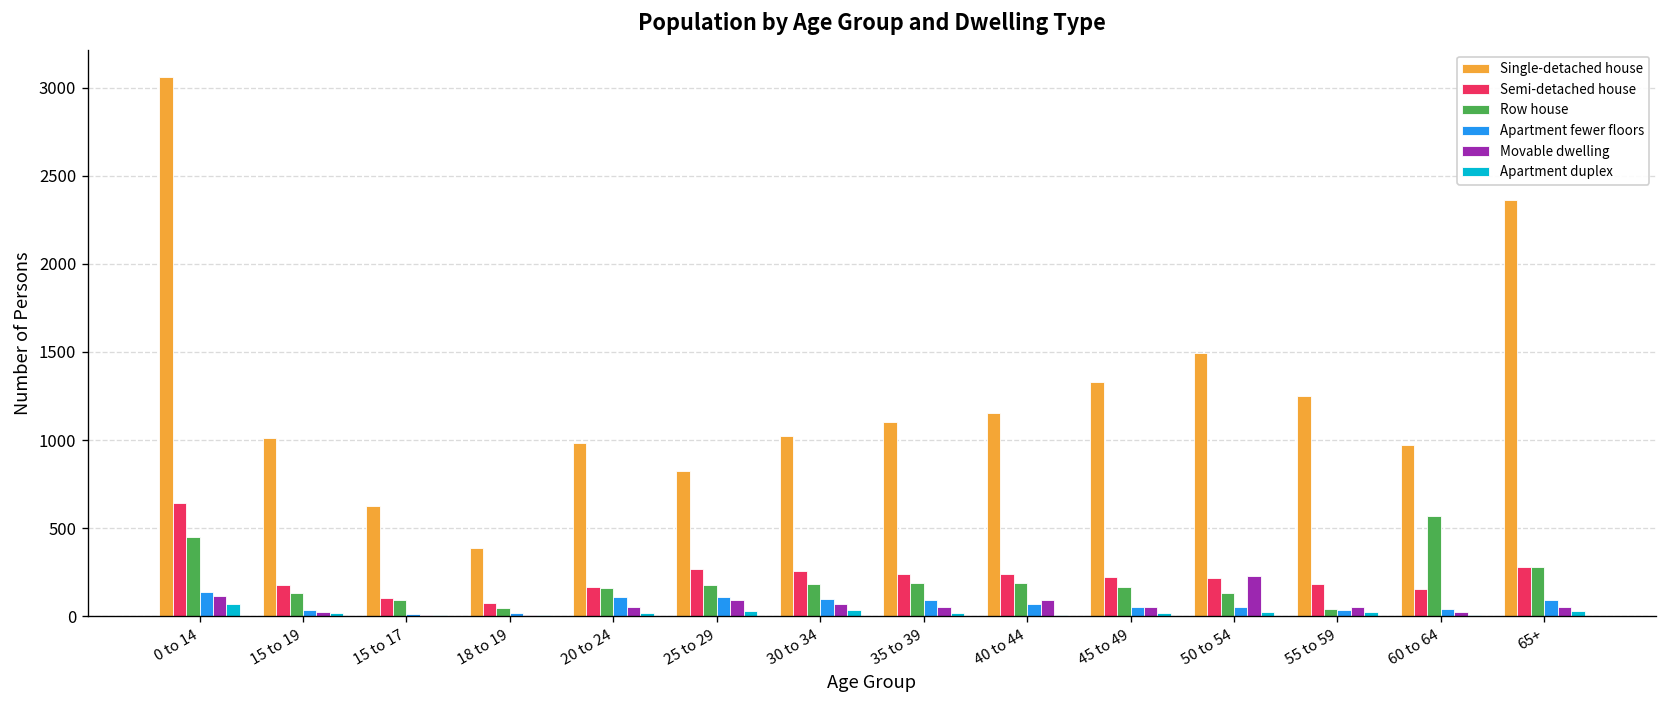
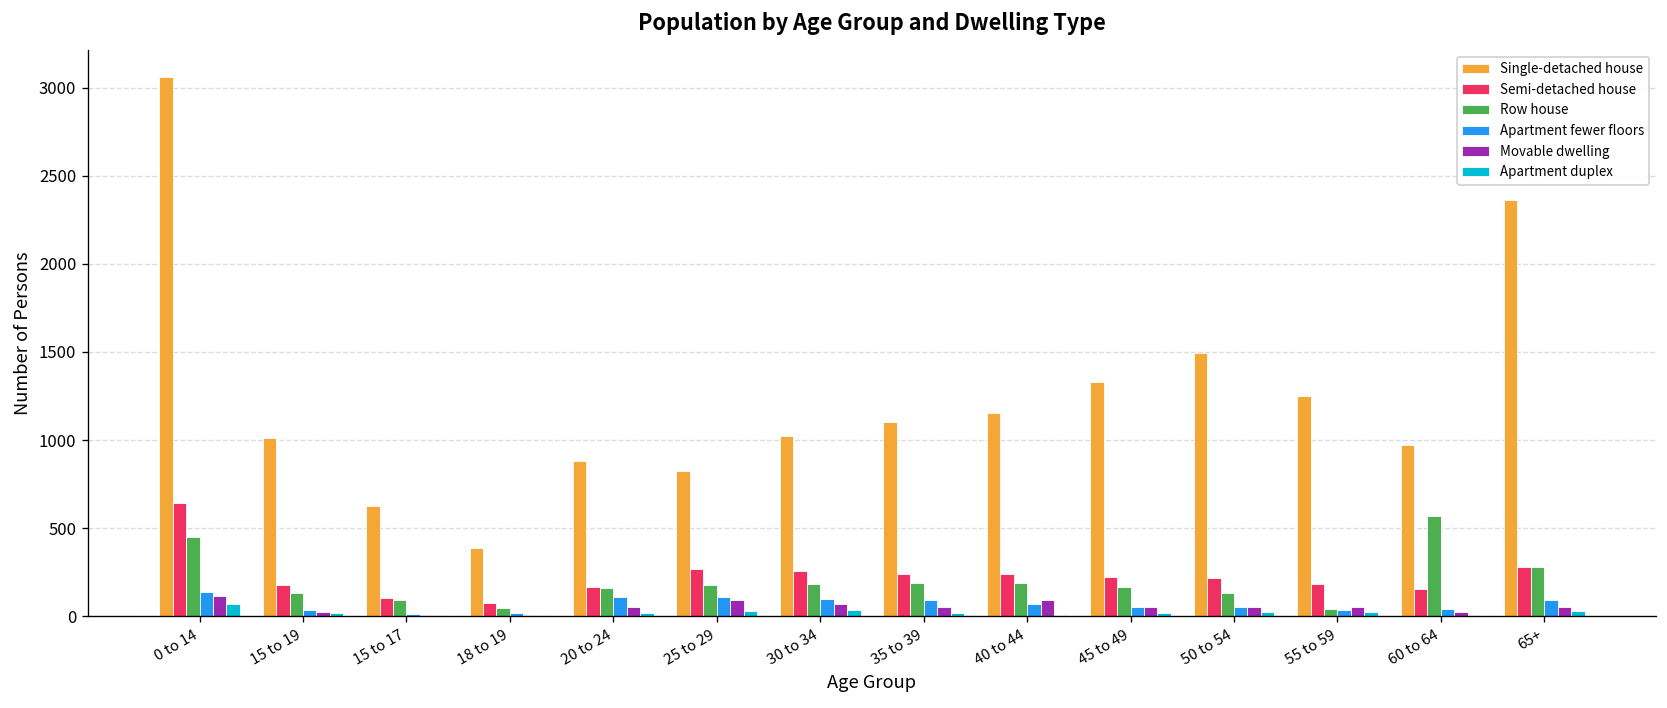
Single-detached house, 20 to 24: 980 -> 880
Movable dwelling, 50 to 54: 230 -> 50
